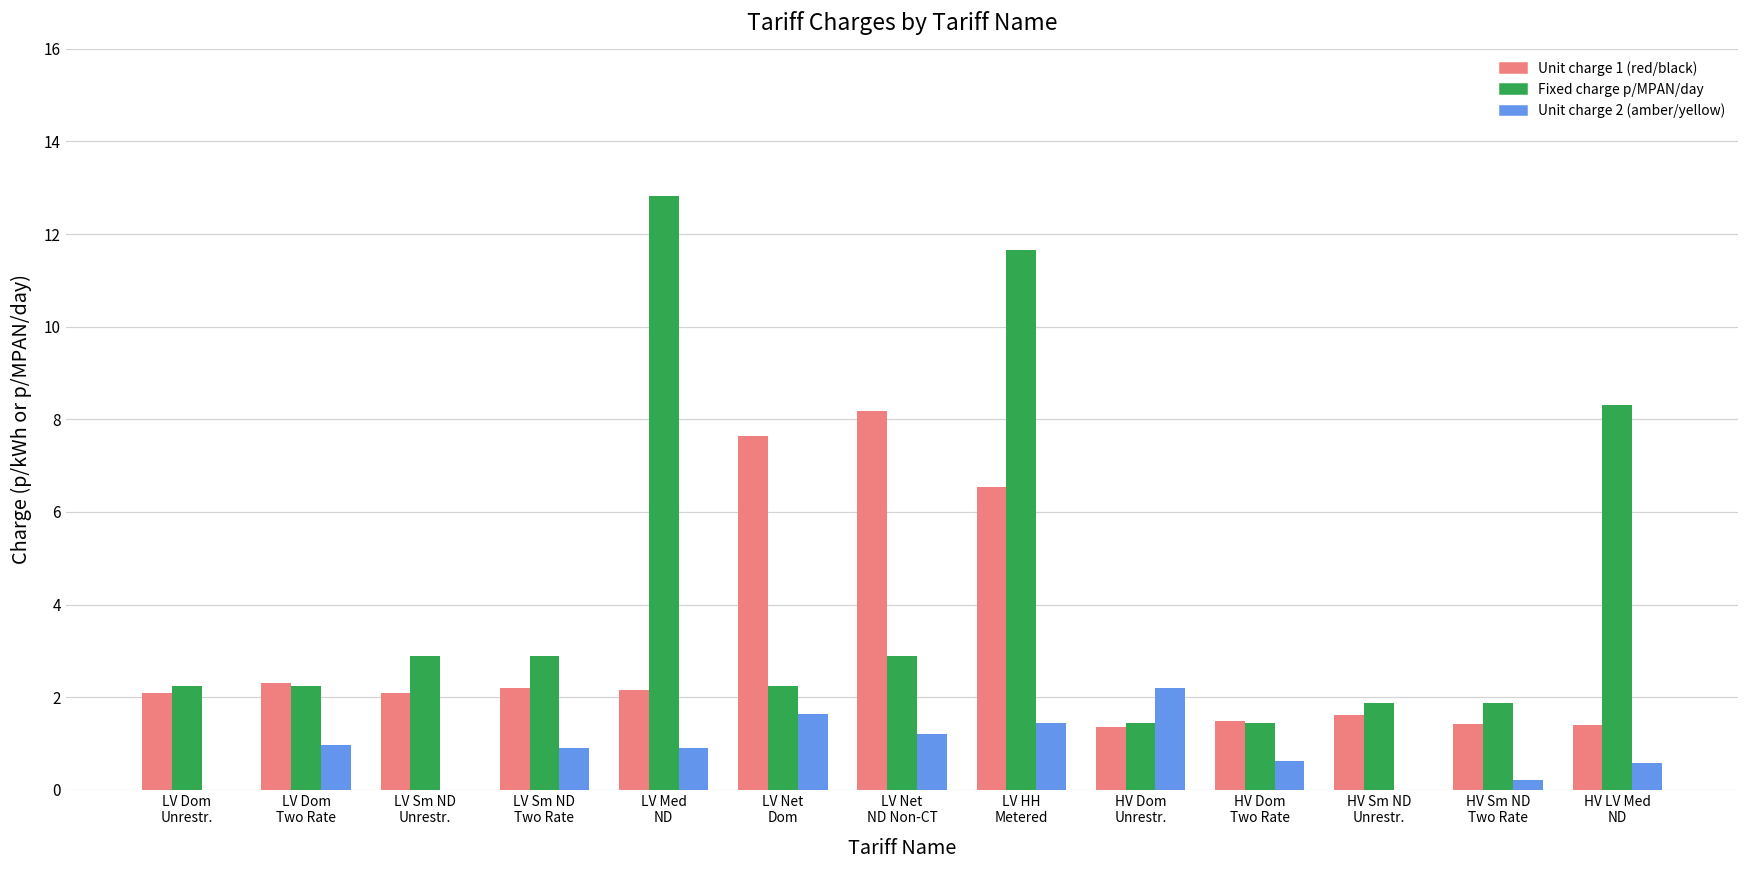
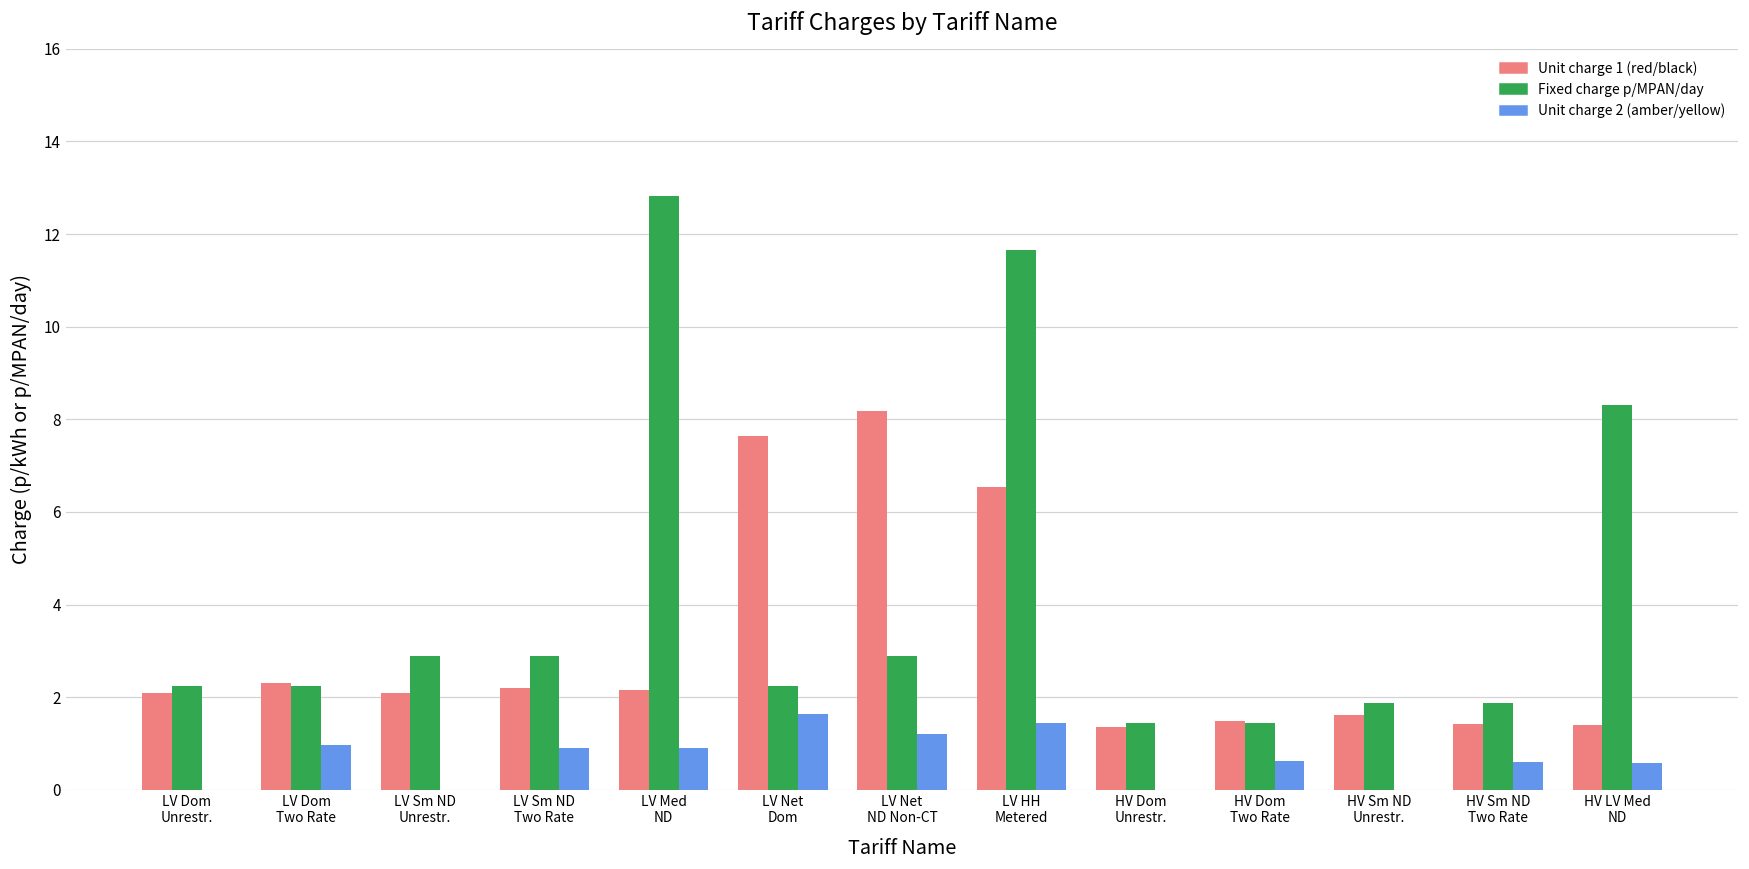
Unit charge 2 (amber/yellow), HV Dom Unrestr.: 2.2 -> 0.0
Unit charge 2 (amber/yellow), HV Sm ND Two Rate: 0.2 -> 0.6
